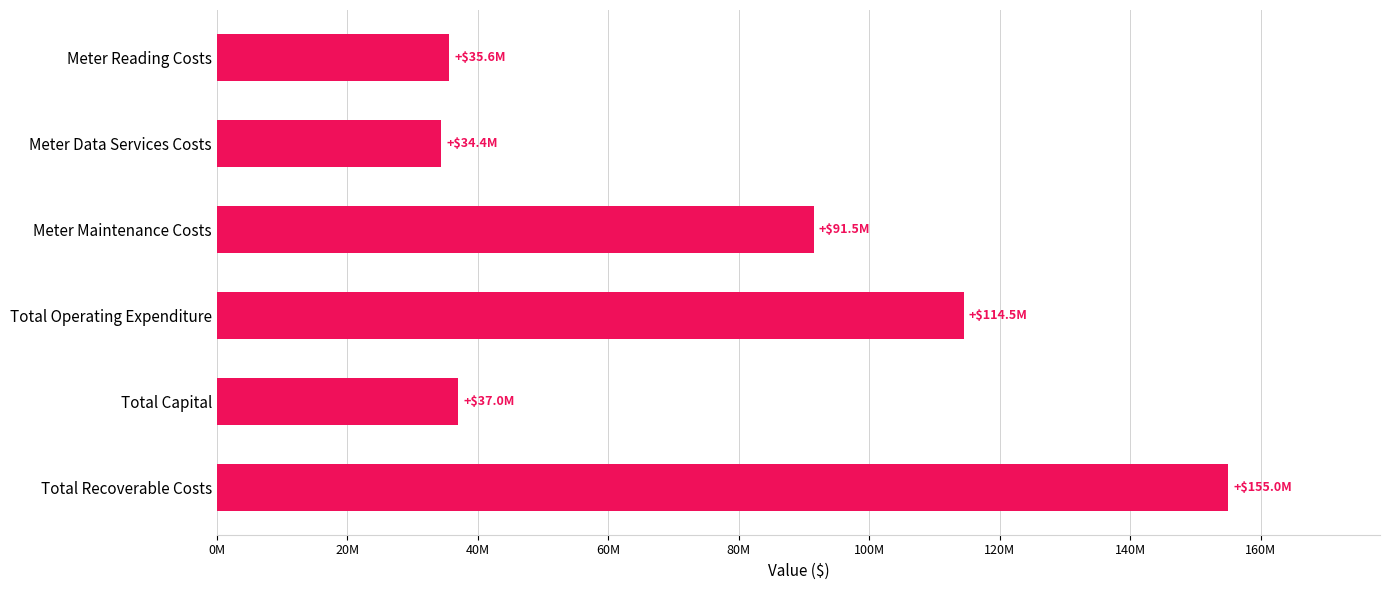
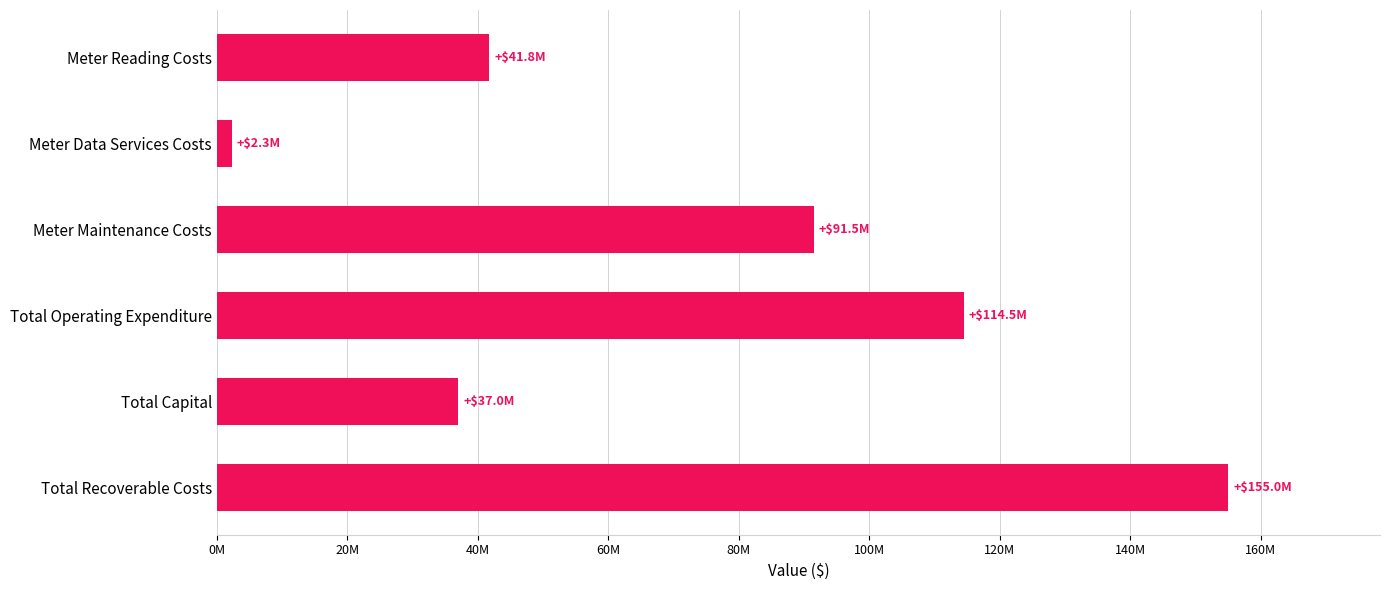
Meter Reading Costs: +$35.6M -> +$41.8M
Meter Data Services Costs: +$34.4M -> +$2.3M
